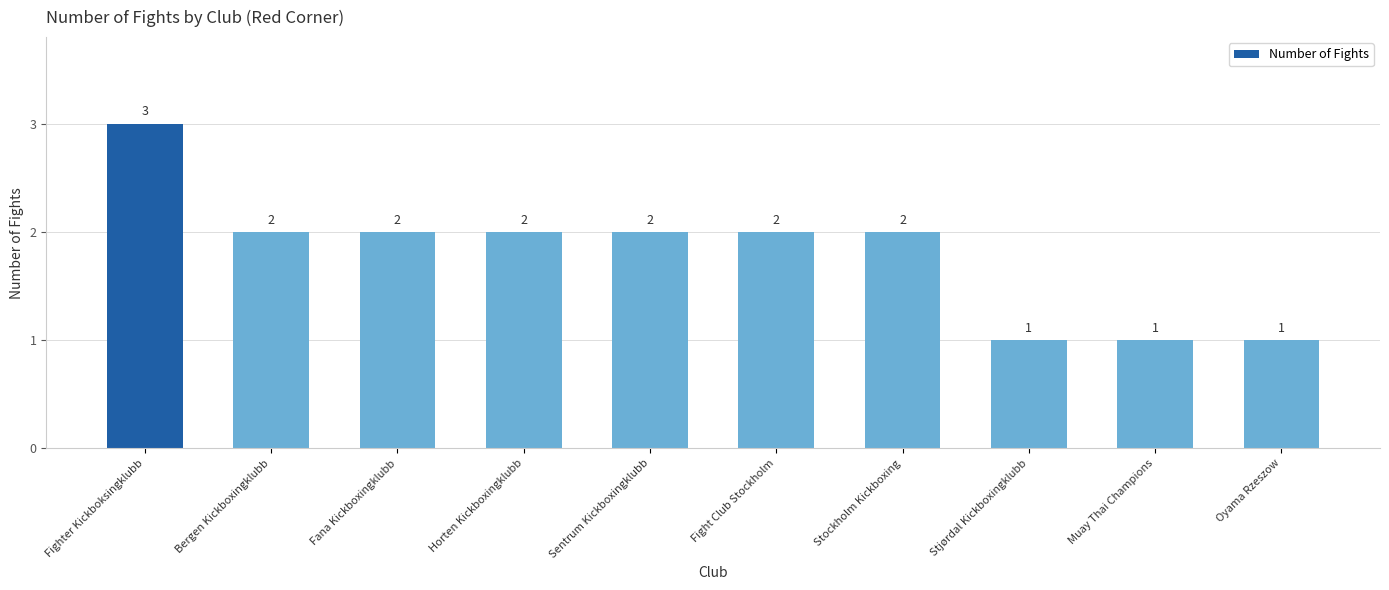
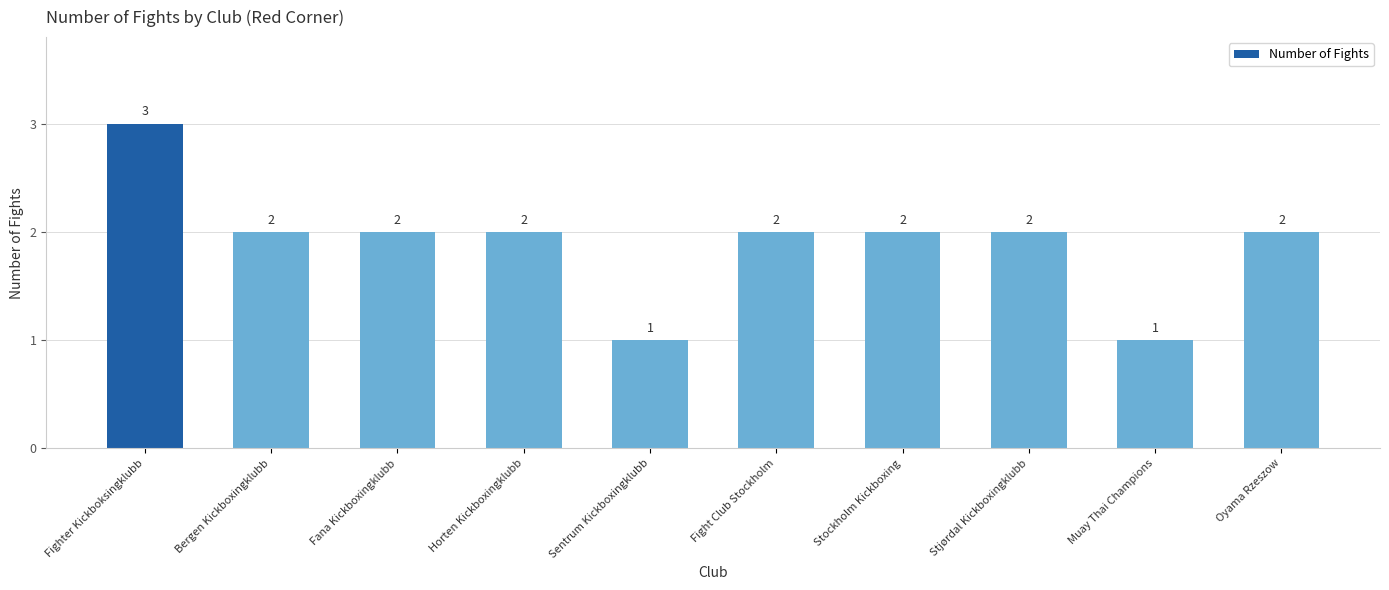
Sentrum Kickboxingklubb: 2 -> 1
Stjørdal Kickboxingklubb: 1 -> 2
Oyama Rzeszow: 1 -> 2
